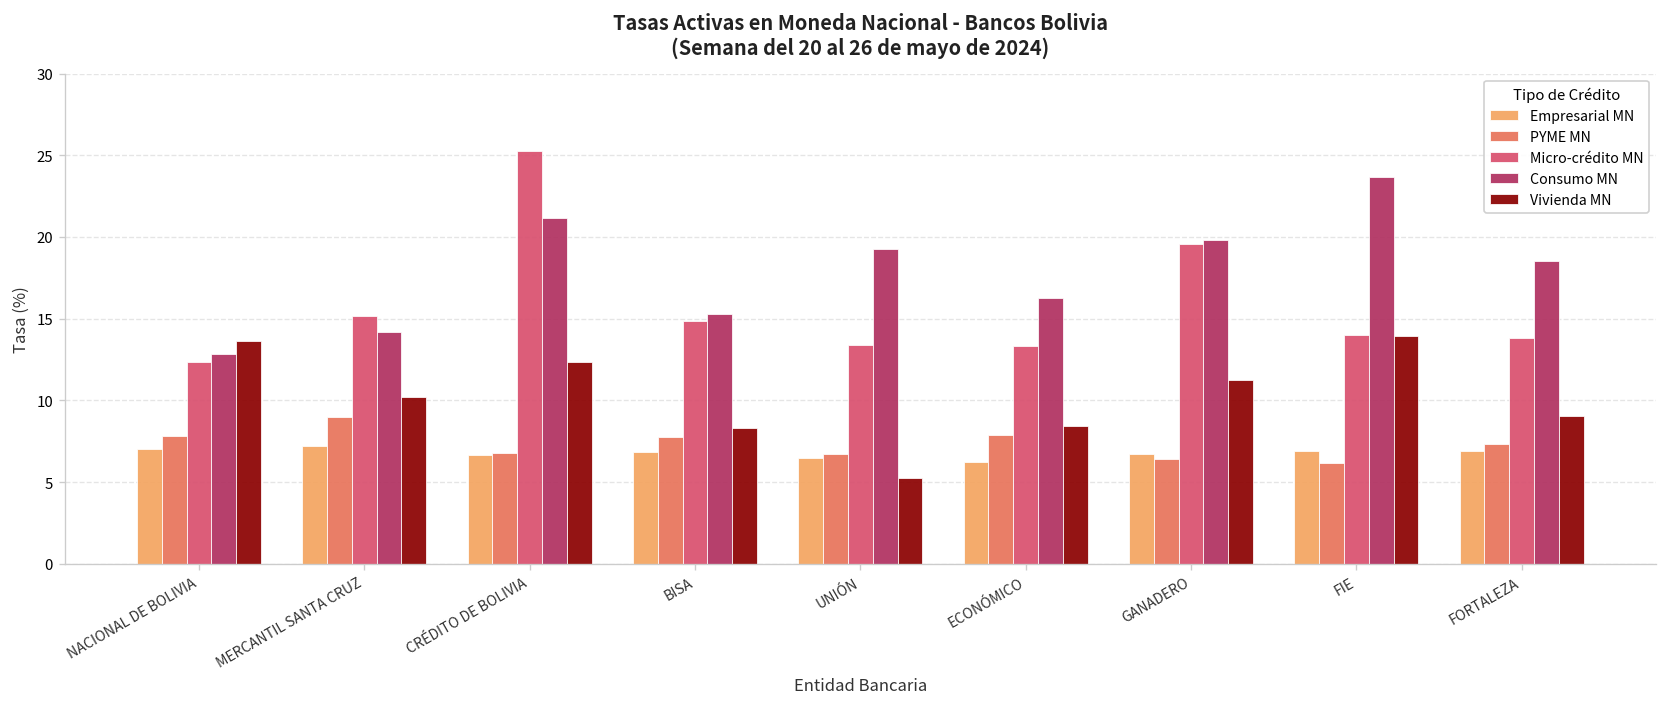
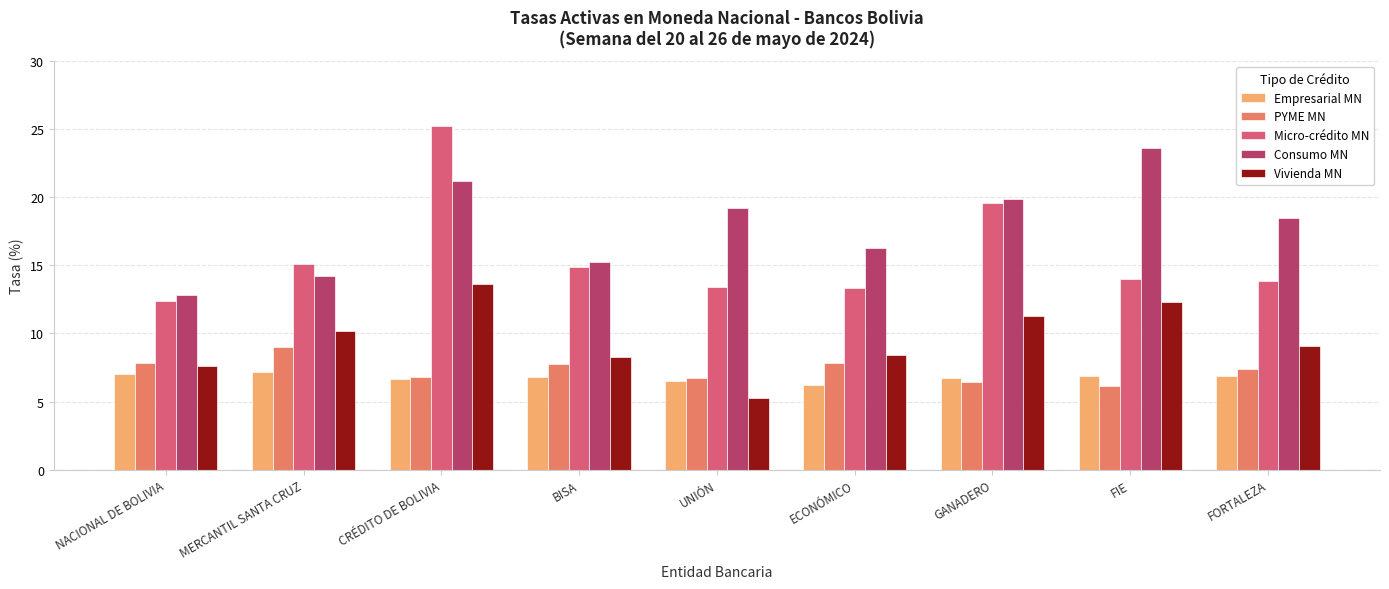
Vivienda MN, NACIONAL DE BOLIVIA: 13.6 -> 7.6
Vivienda MN, CRÉDITO DE BOLIVIA: 12.4 -> 13.6
Vivienda MN, FIE: 13.9 -> 12.3
